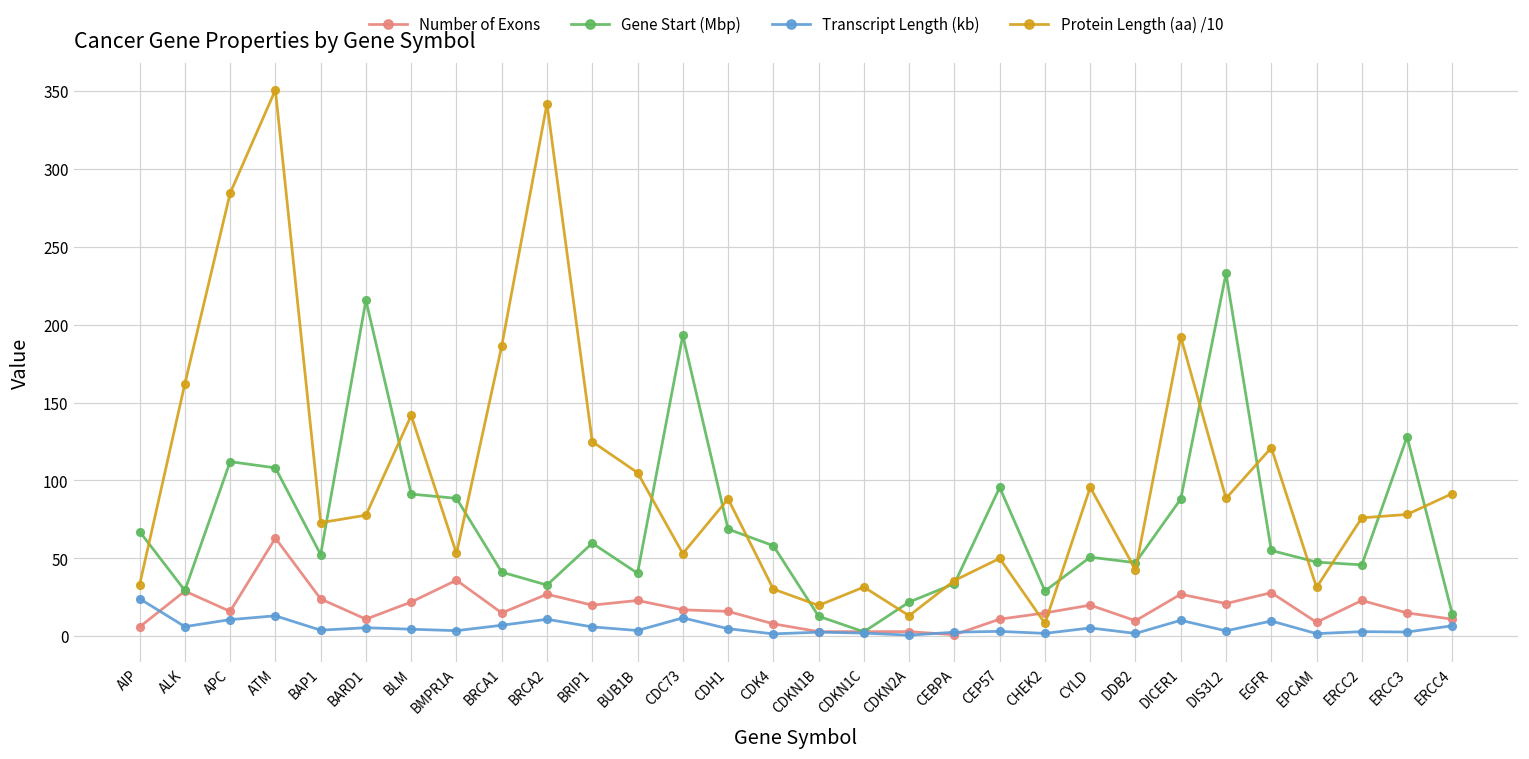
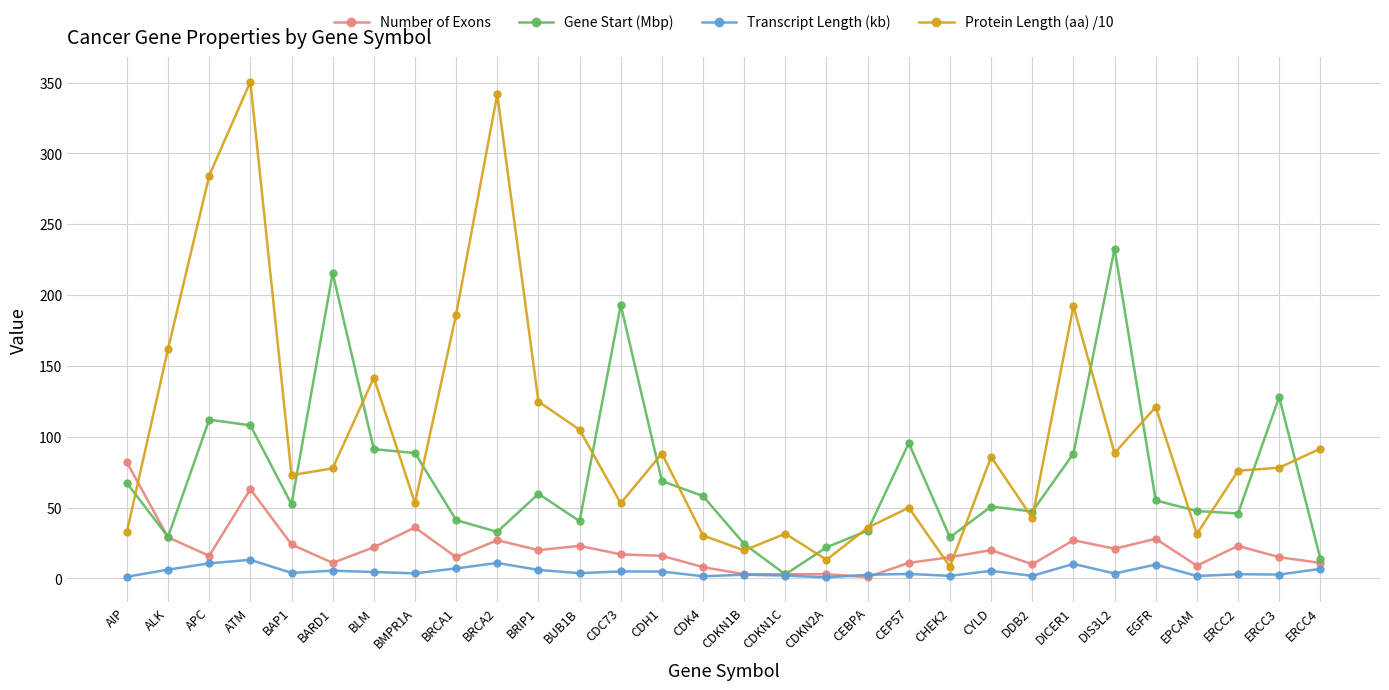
Number of Exons, AIP: 6 -> 82
Transcript Length (kb), AIP: 24 -> 1
Transcript Length (kb), CDC73: 12 -> 5
Gene Start (Mbp), CDKN1B: 13 -> 24
Protein Length (aa) /10, CYLD: 96 -> 86
